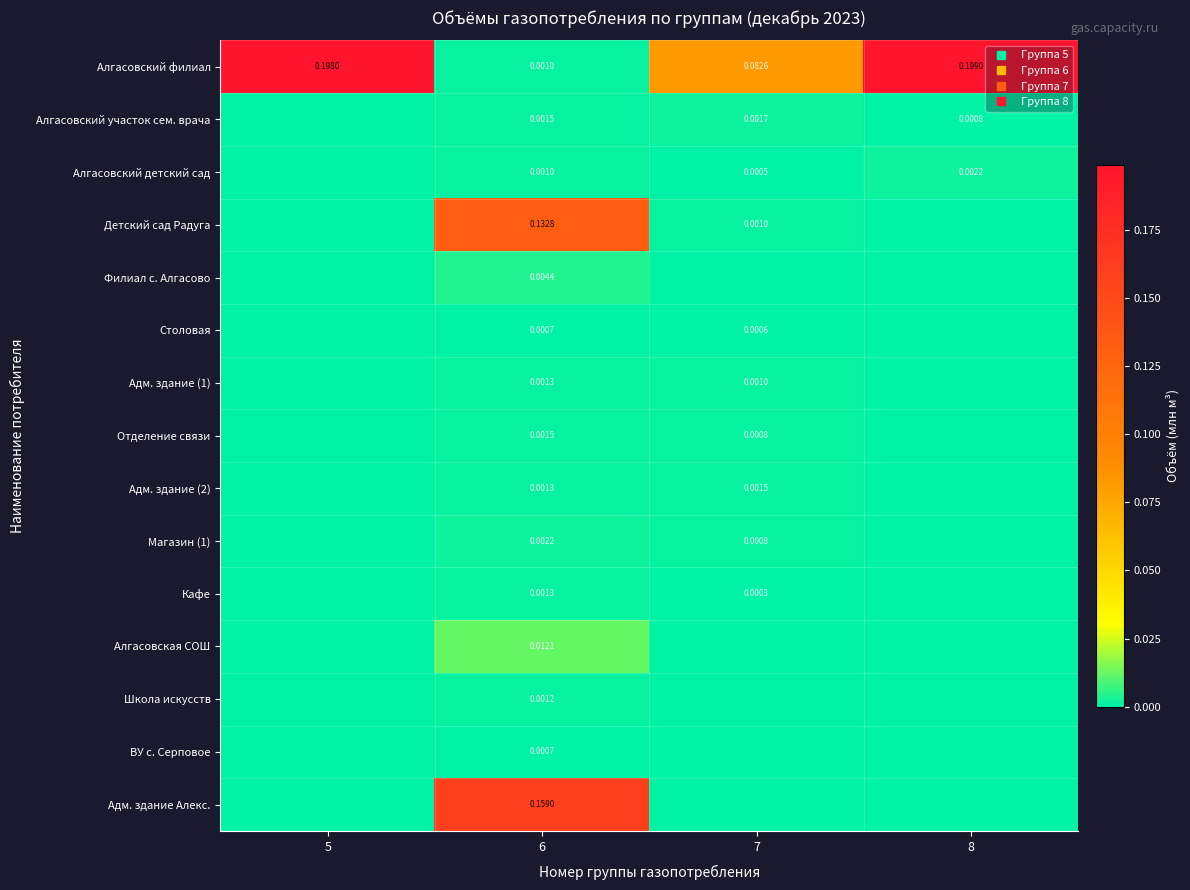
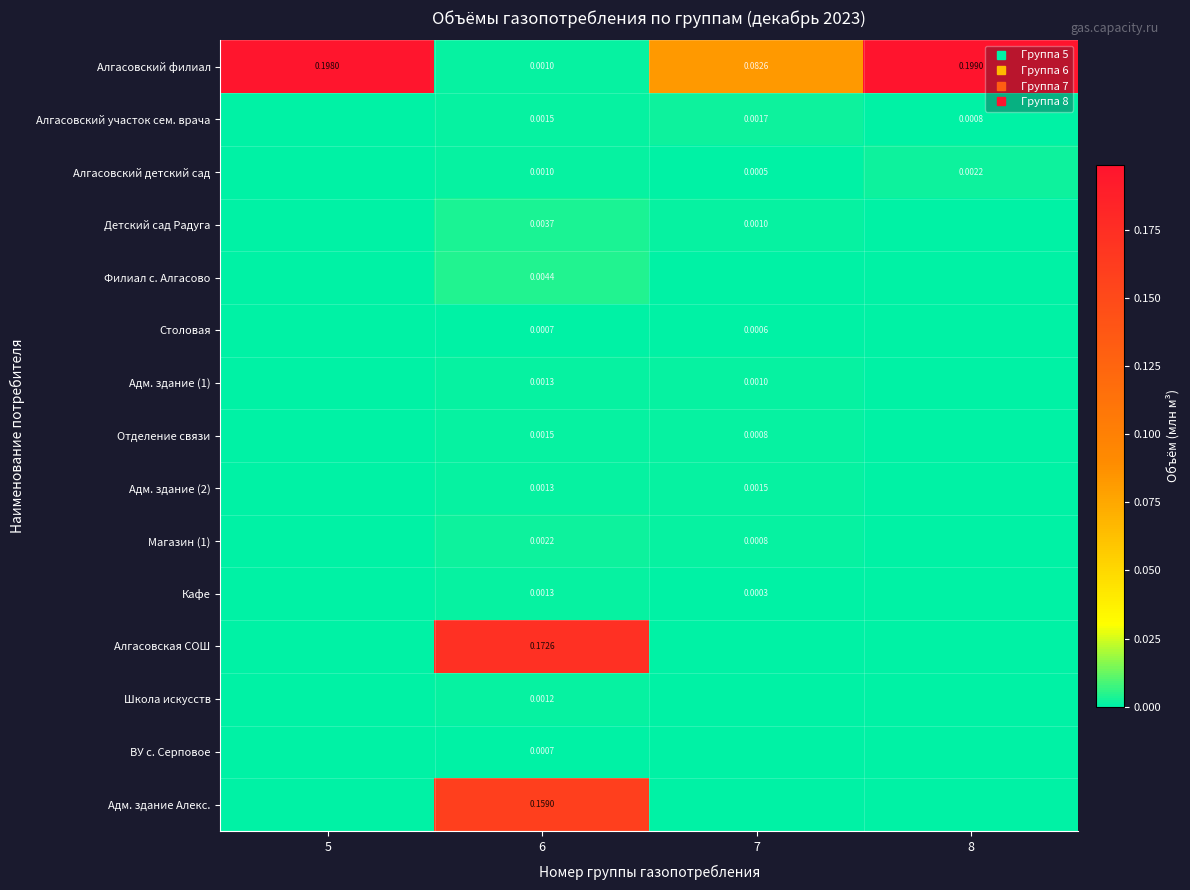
Детский сад Радуга, 6: 0.1328 -> 0.0037
Алгасовская СОШ, 6: 0.0121 -> 0.1726
